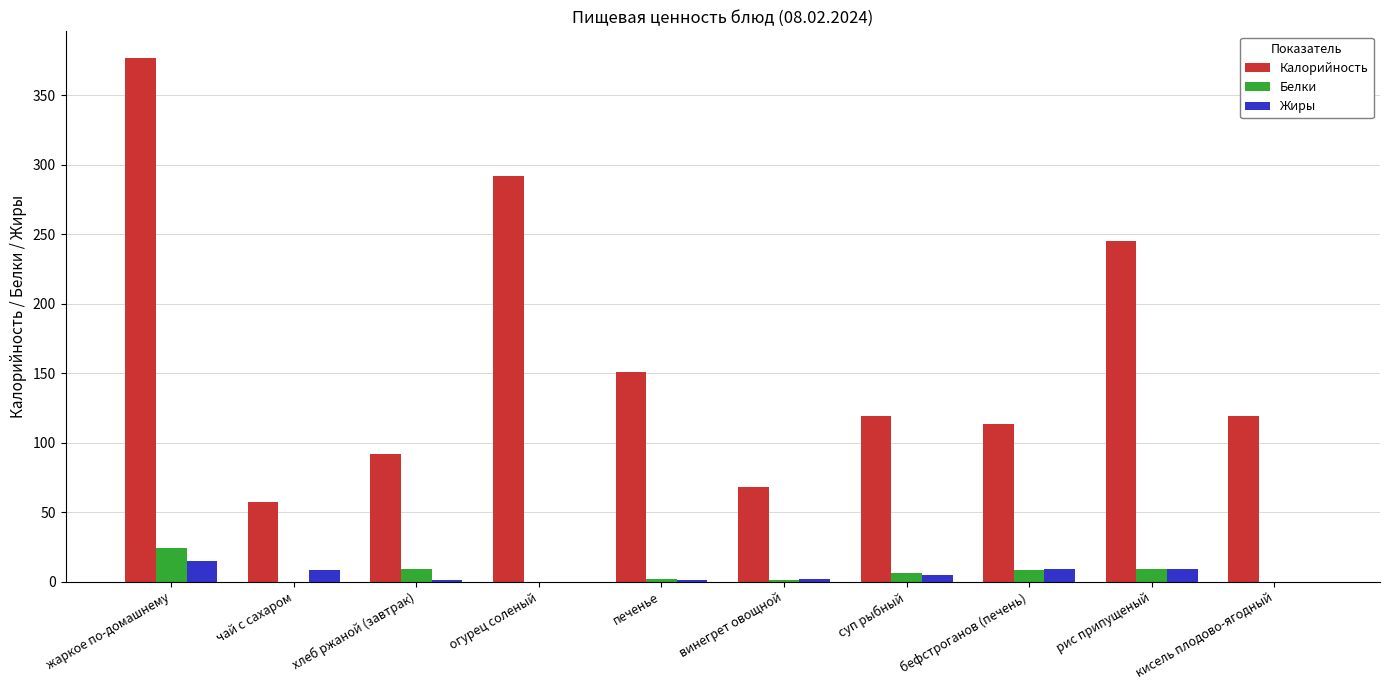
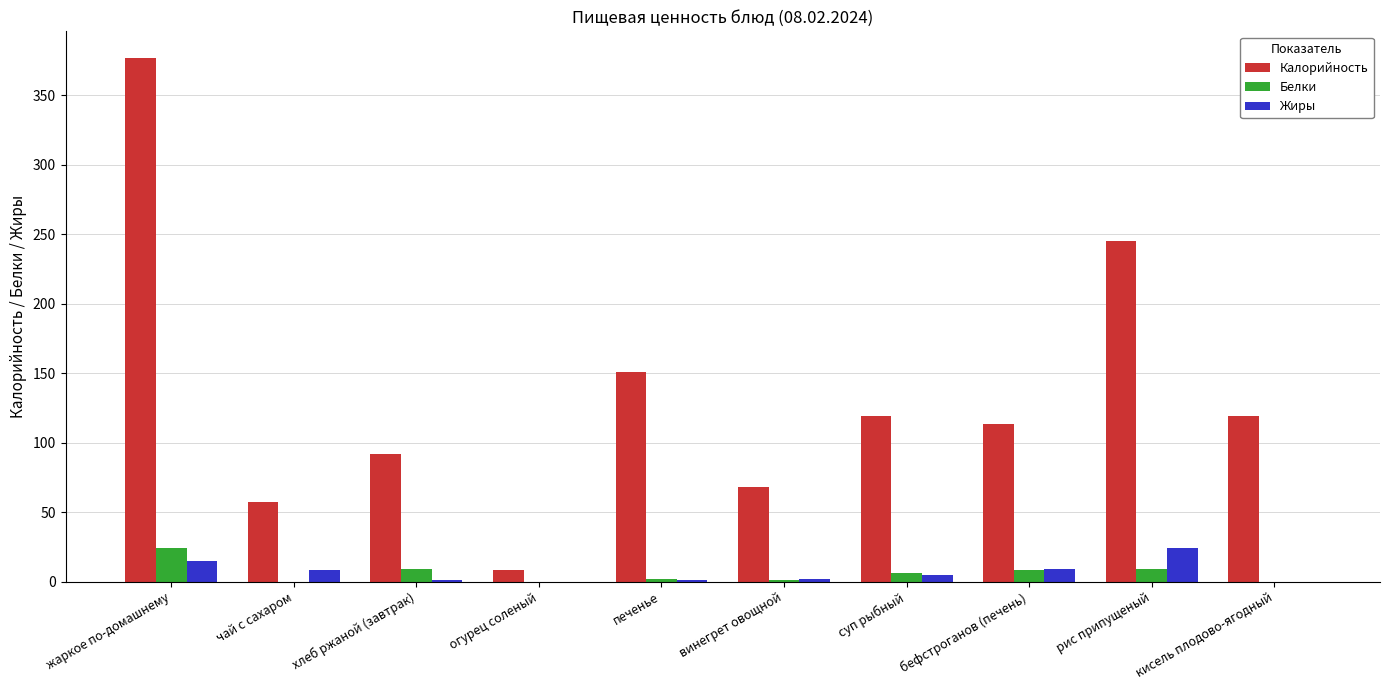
Калорийность, огурец соленый: 292 -> 8
Жиры, рис припущеный: 9 -> 24
